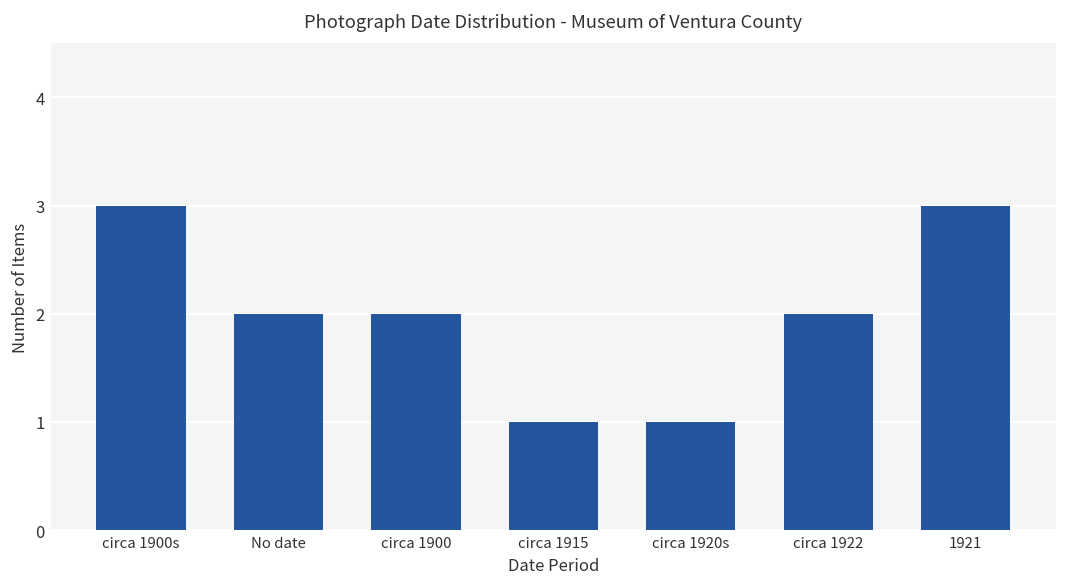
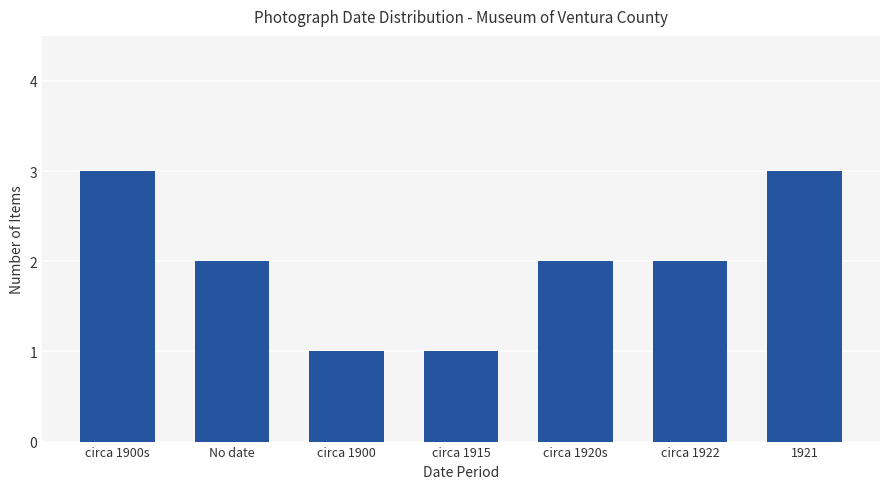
circa 1900: 2 -> 1
circa 1920s: 1 -> 2
